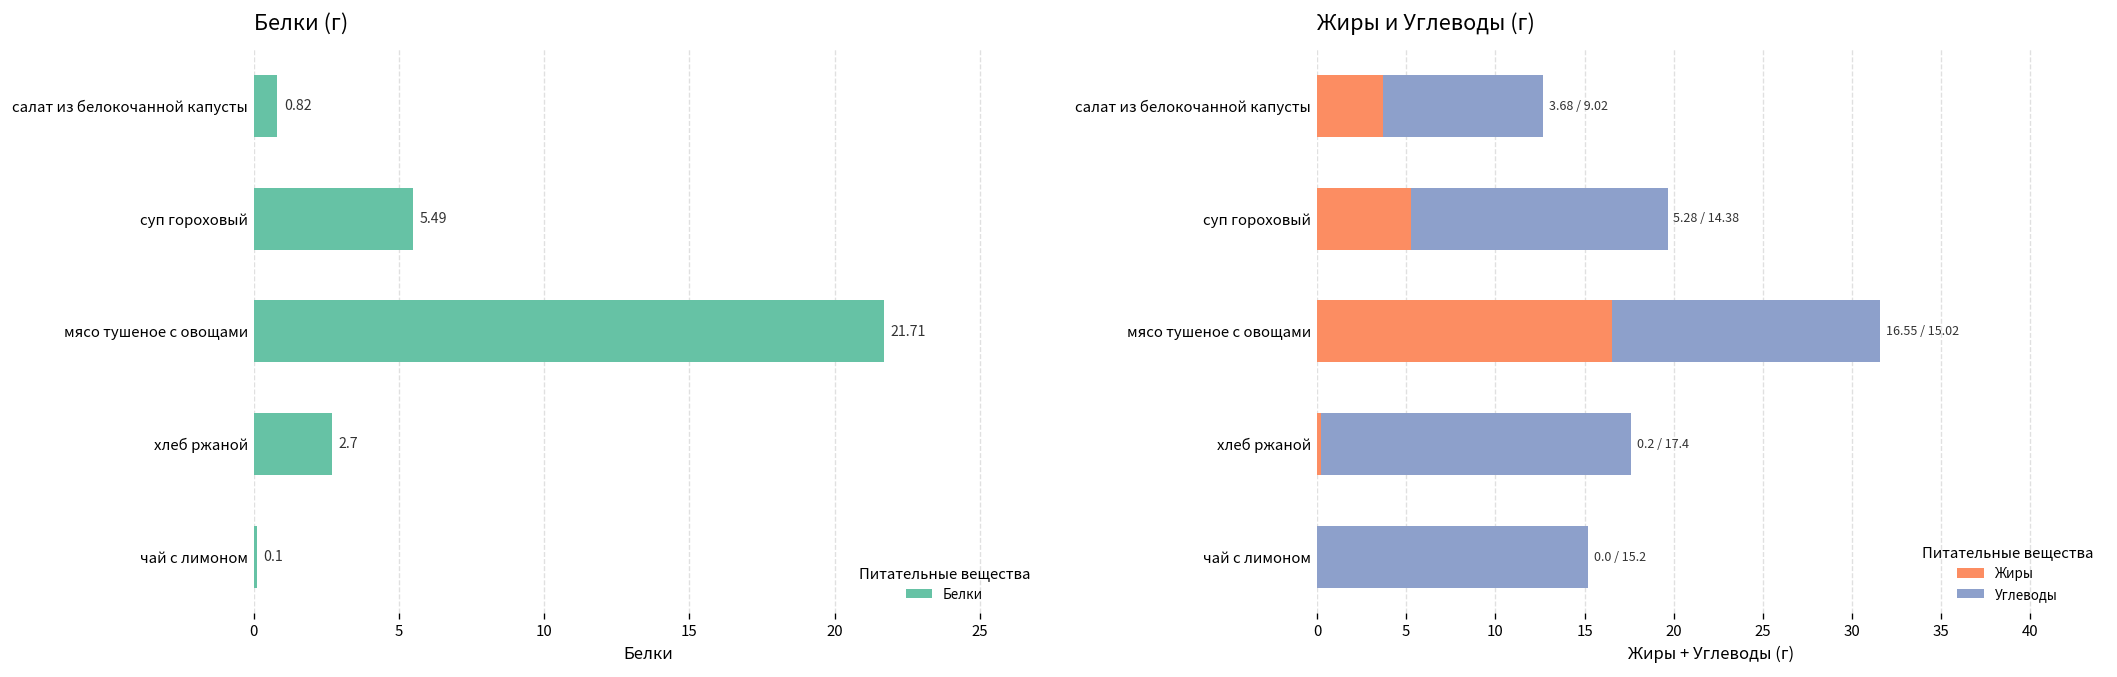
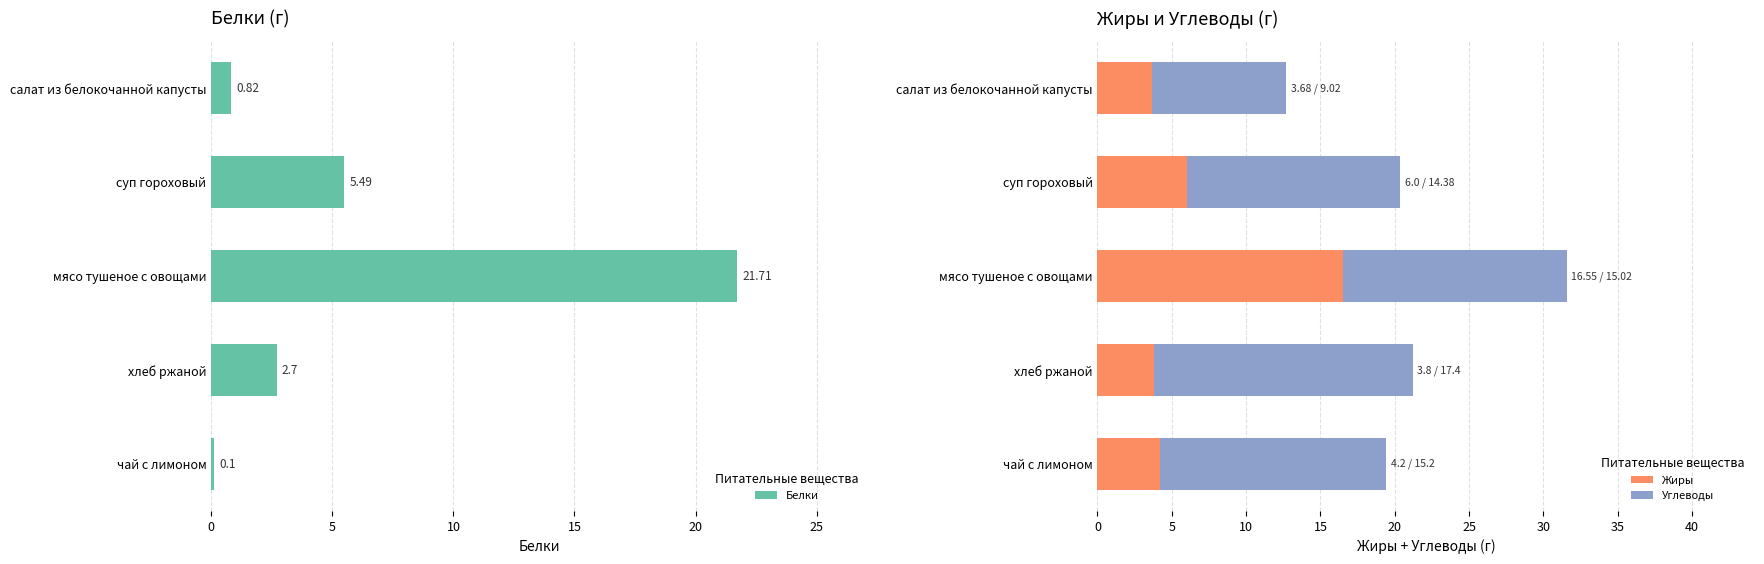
Жиры и Углеводы (г), Жиры, суп гороховый: 5.28 -> 6.0
Жиры и Углеводы (г), Жиры, хлеб ржаной: 0.2 -> 3.8
Жиры и Углеводы (г), Жиры, чай с лимоном: 0.0 -> 4.2
